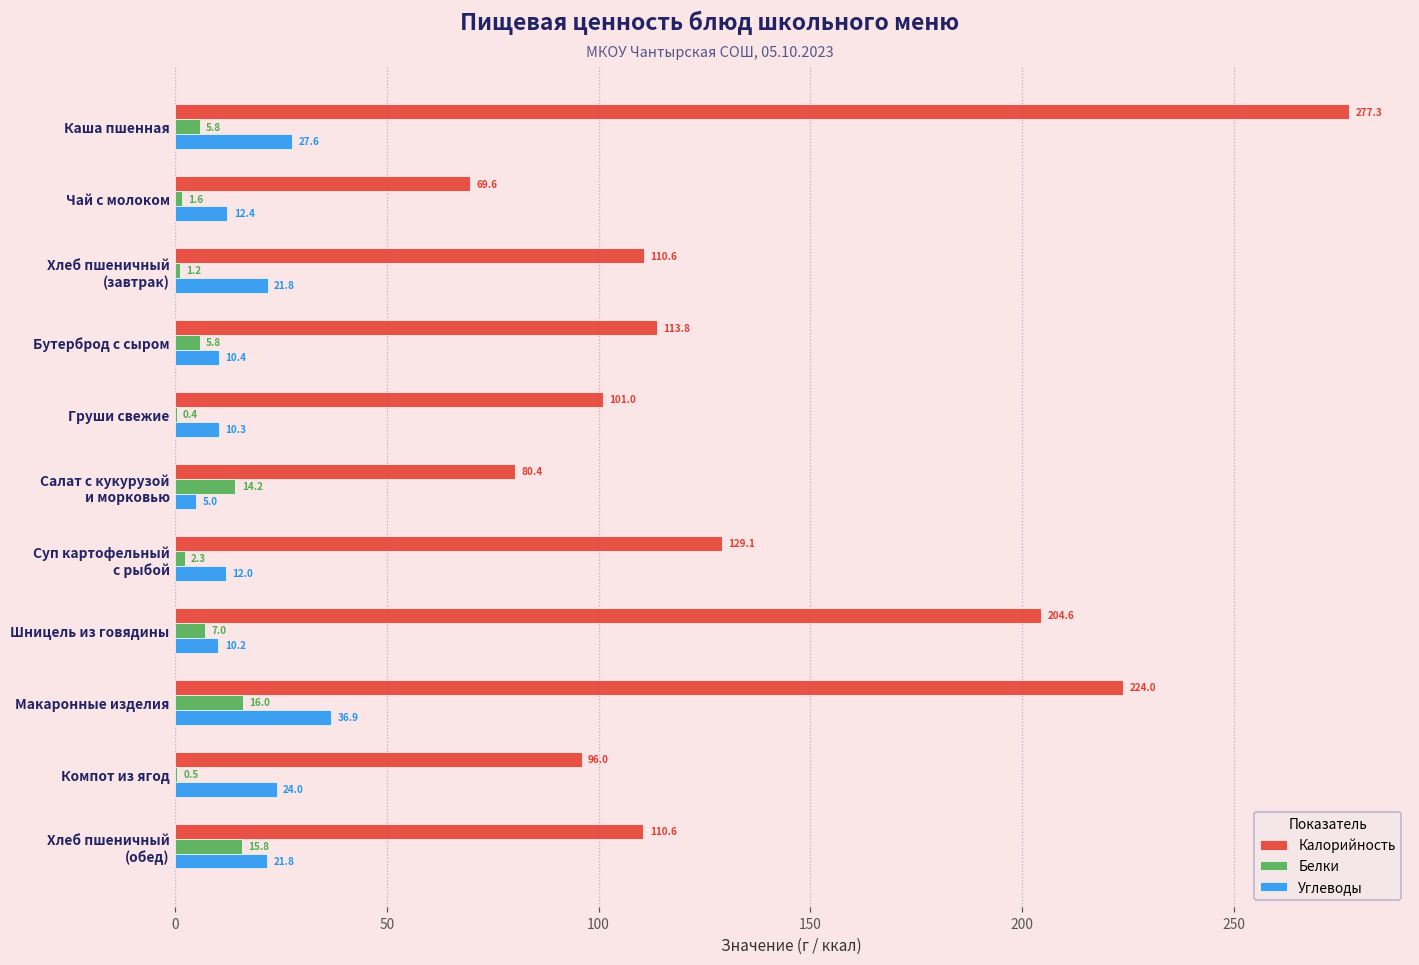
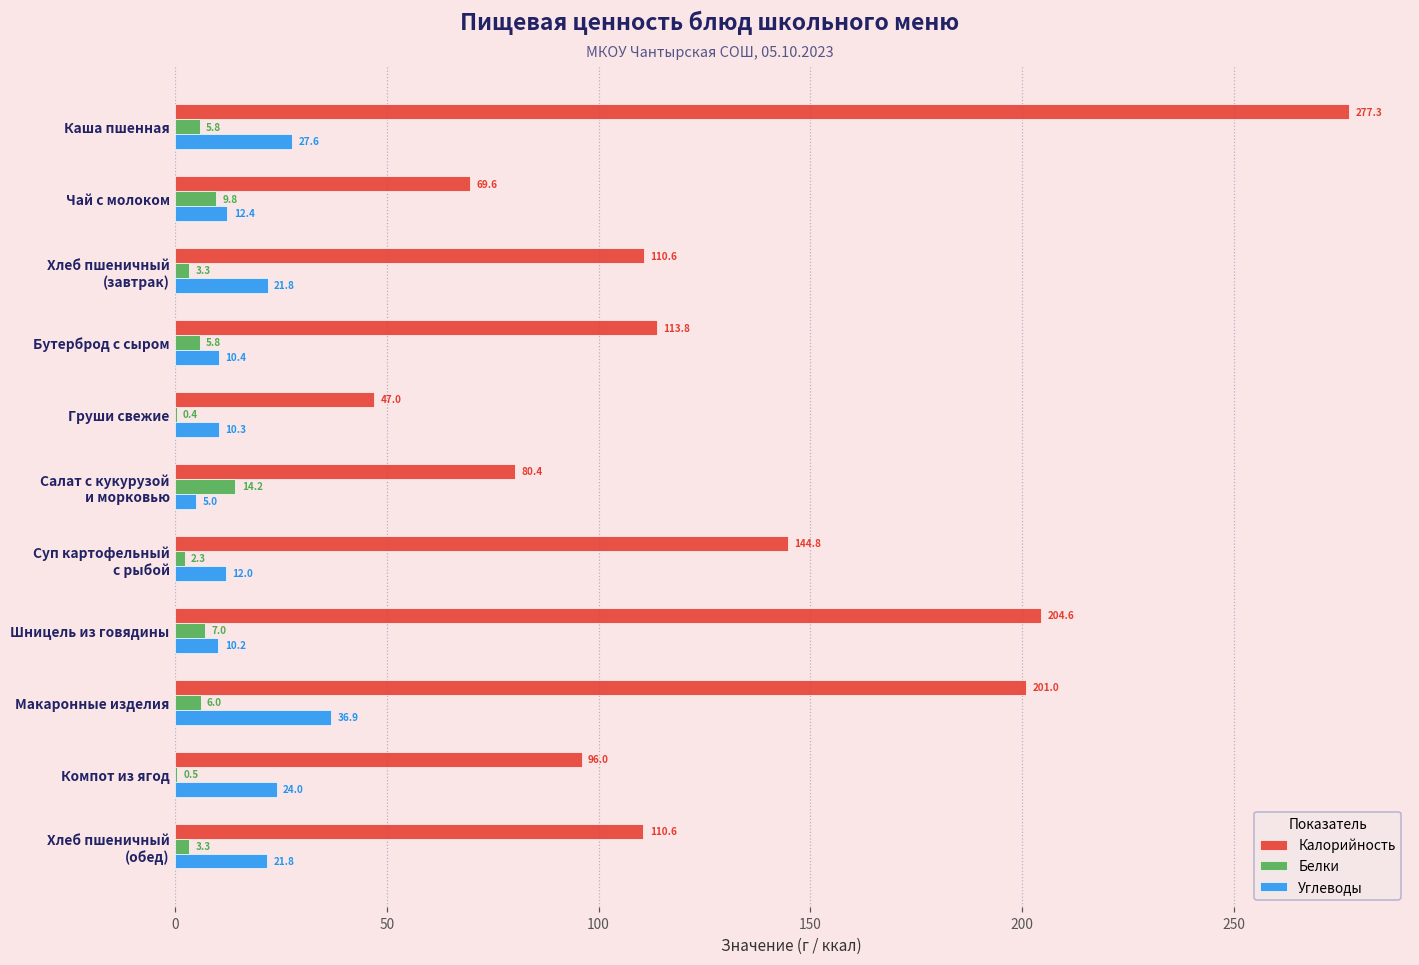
Белки, Чай с молоком: 1.6 -> 9.8
Белки, Хлеб пшеничный (завтрак): 1.2 -> 3.3
Калорийность, Груши свежие: 101.0 -> 47.0
Калорийность, Суп картофельный с рыбой: 129.1 -> 144.8
Калорийность, Макаронные изделия: 224.0 -> 201.0
Белки, Макаронные изделия: 16.0 -> 6.0
Белки, Хлеб пшеничный (обед): 15.8 -> 3.3
